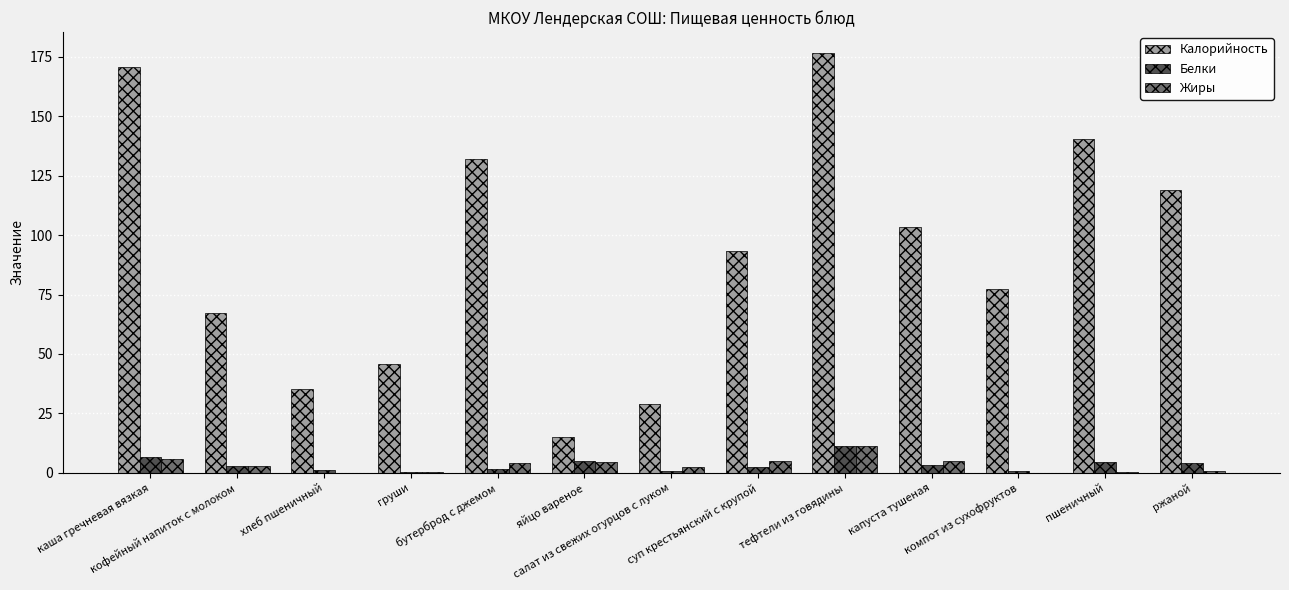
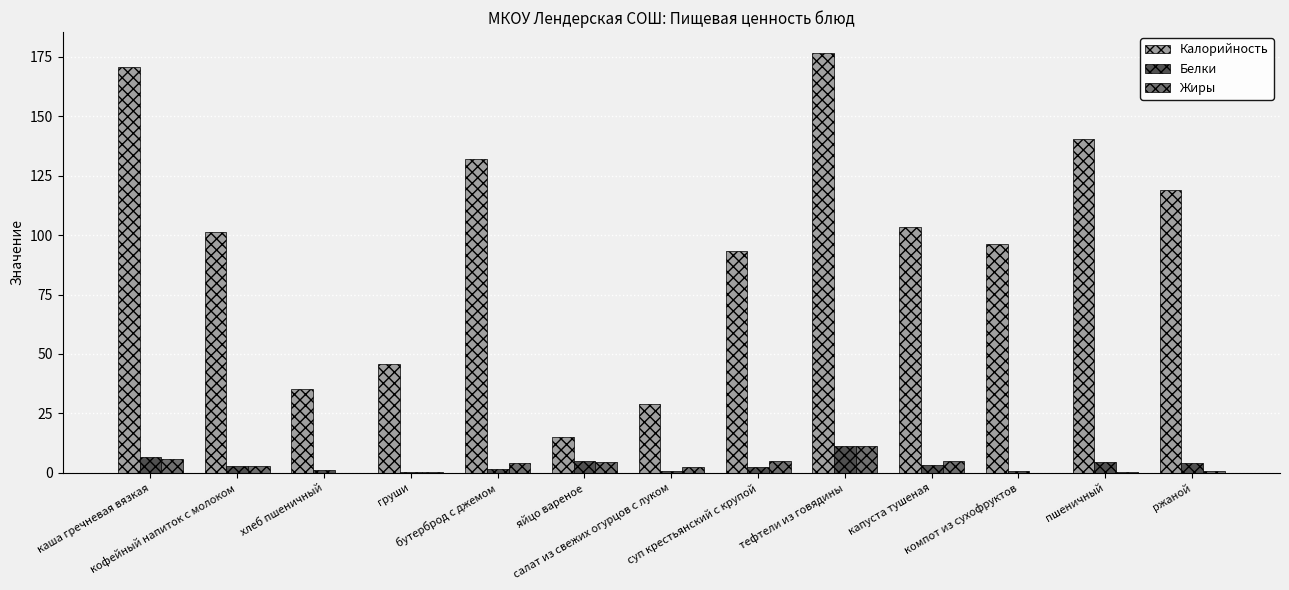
Калорийность, кофейный напиток с молоком: 67 -> 101
Калорийность, компот из сухофруктов: 78 -> 96
